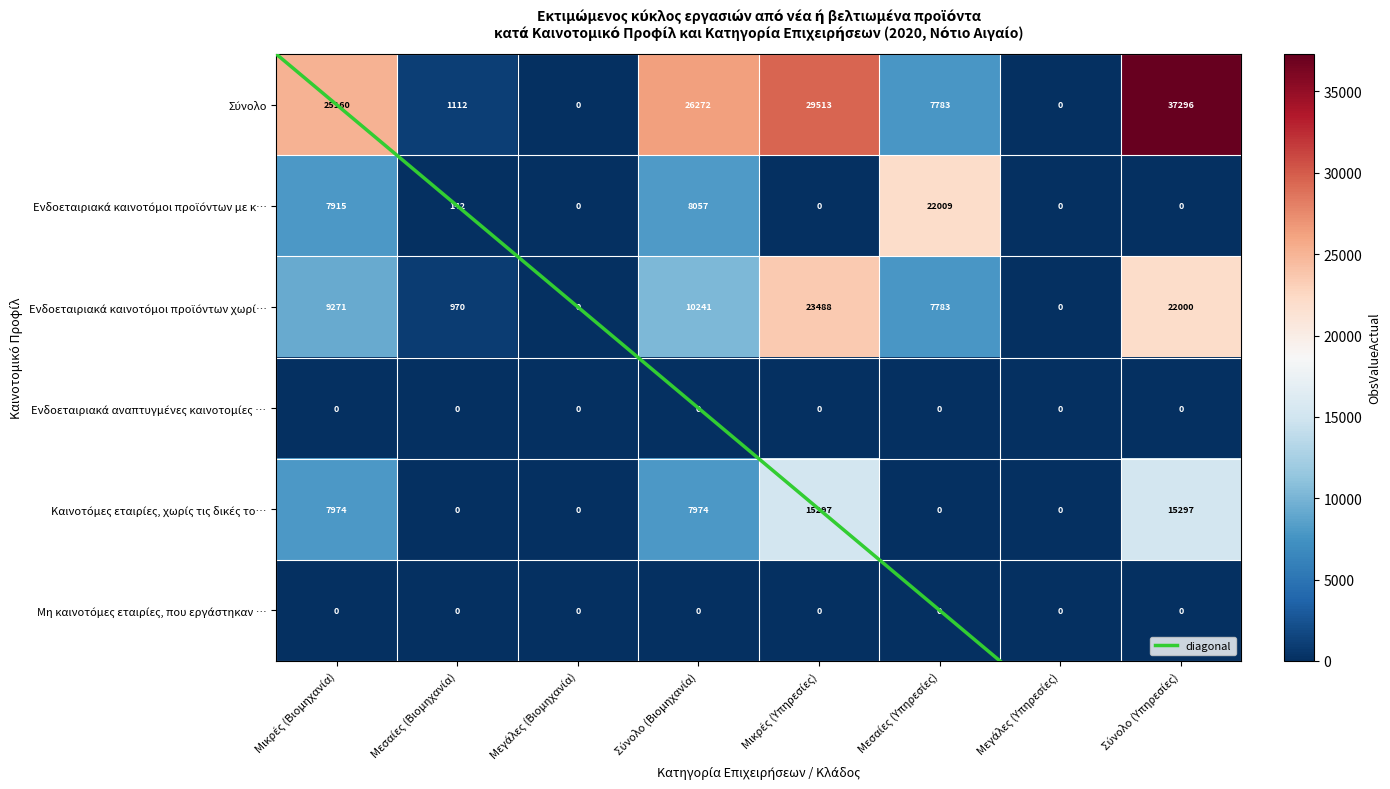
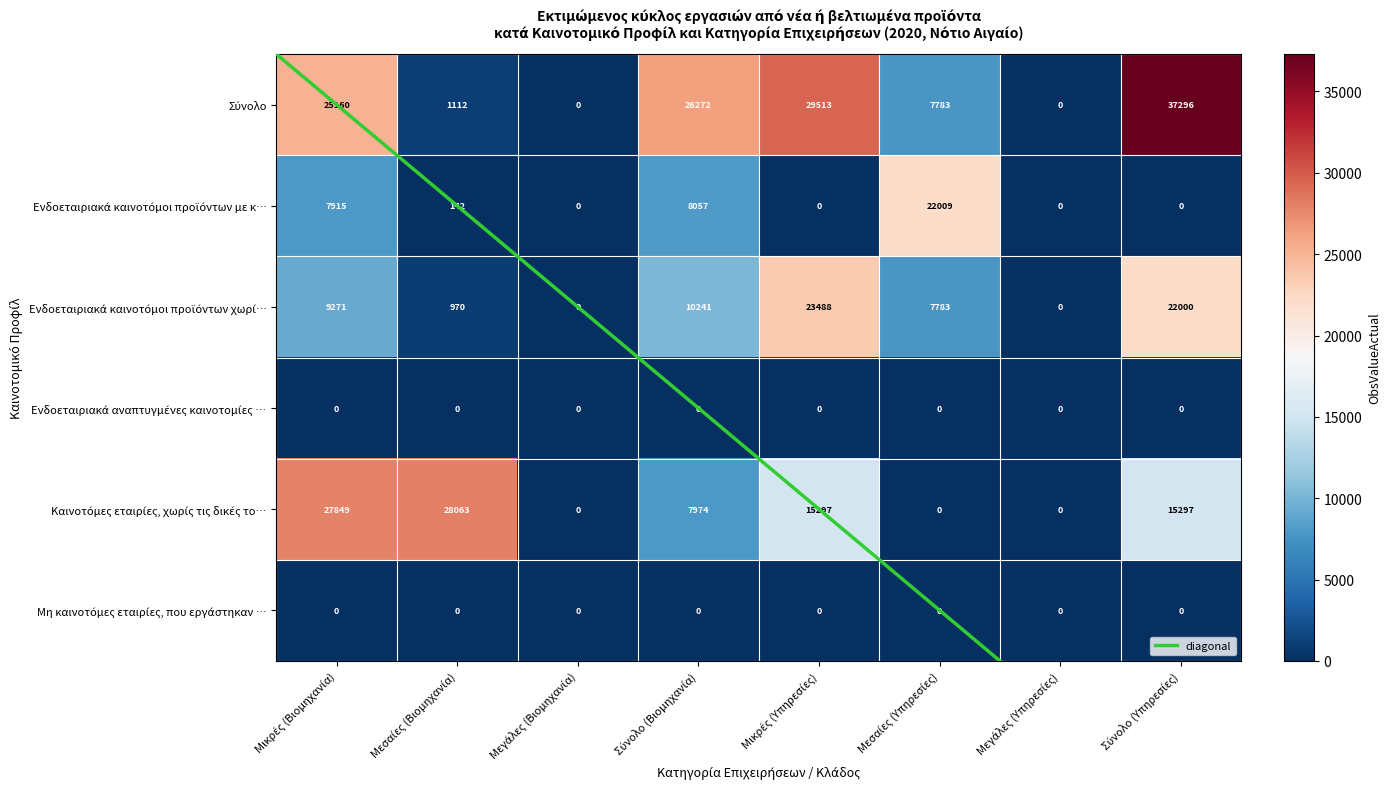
Καινοτόμες εταιρίες, χωρίς τις δικές το…, Μικρές (Βιομηχανία): 7974 -> 27849
Καινοτόμες εταιρίες, χωρίς τις δικές το…, Μεσαίες (Βιομηχανία): 0 -> 28063
